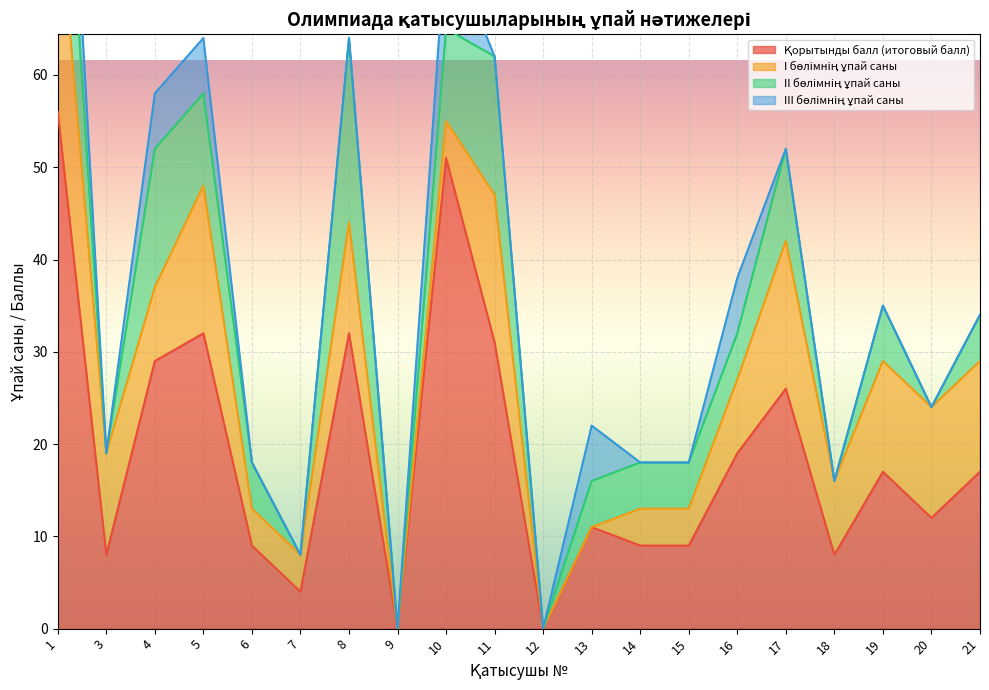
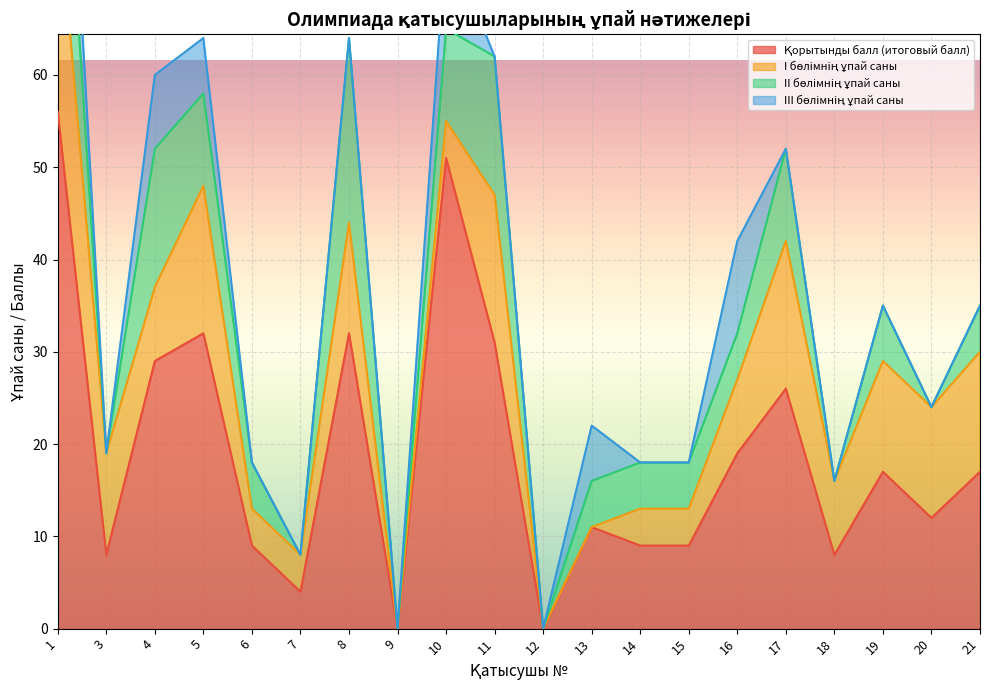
ІІІ бөлімнің ұпай саны, 4: 6 -> 8
ІІІ бөлімнің ұпай саны, 16: 6 -> 10
І бөлімнің ұпай саны, 21: 12 -> 13
